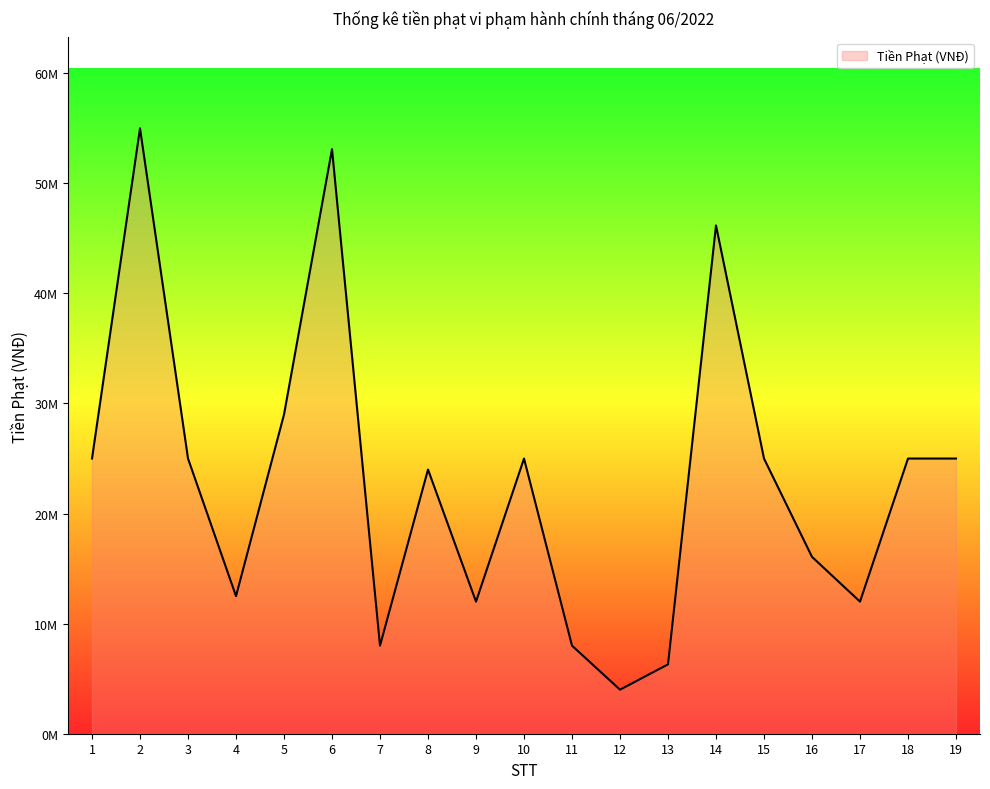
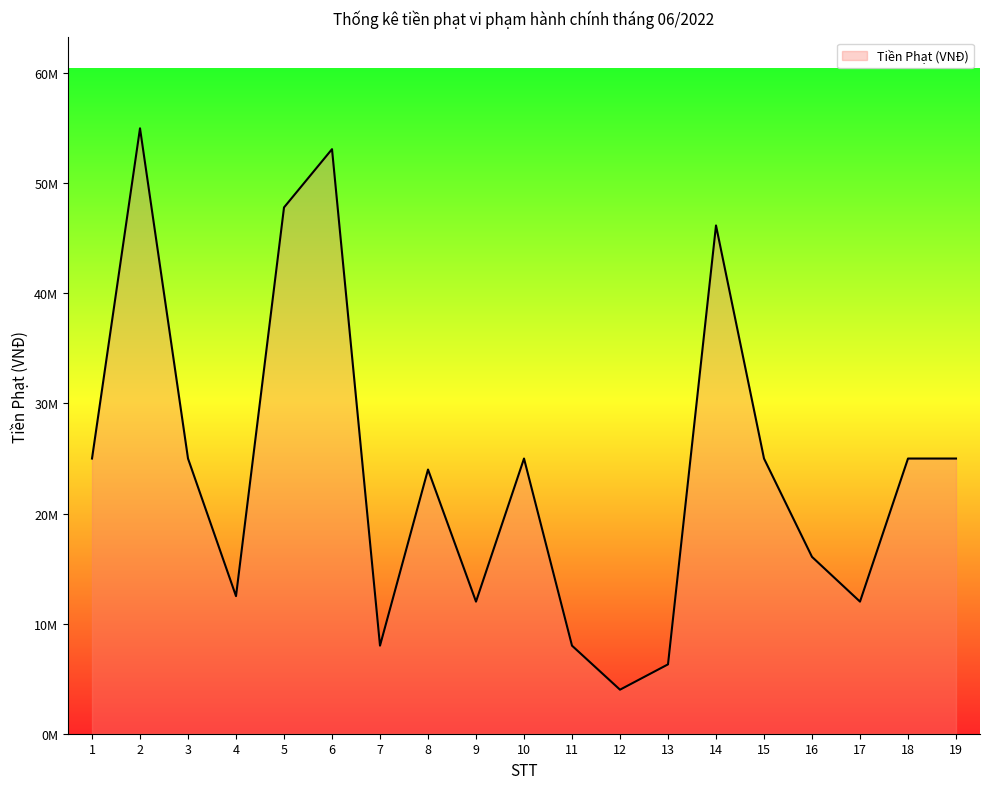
5: 29000000 -> 47800000
